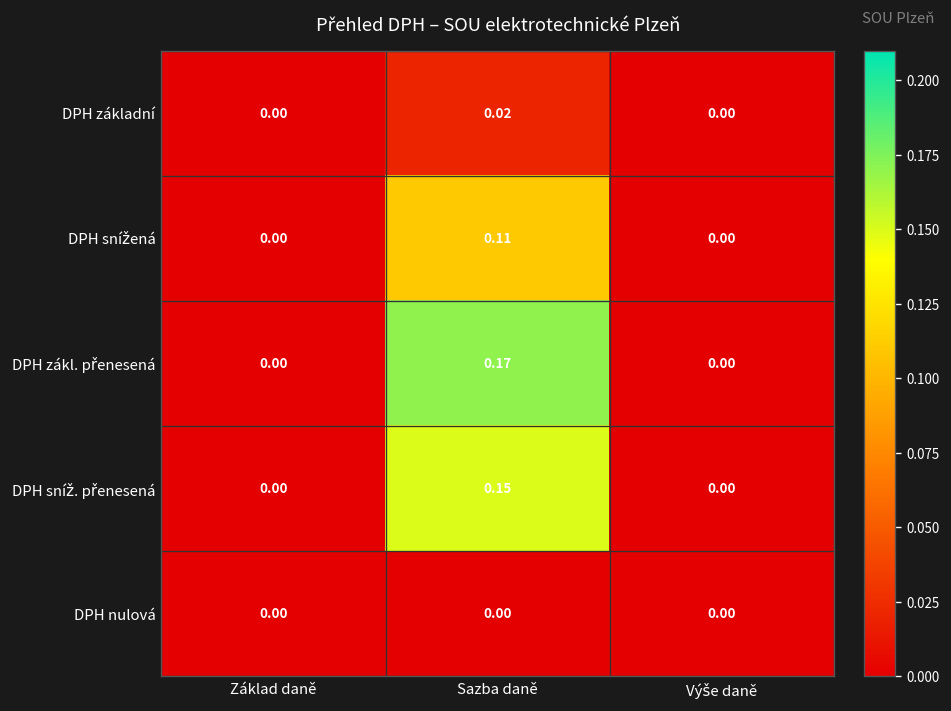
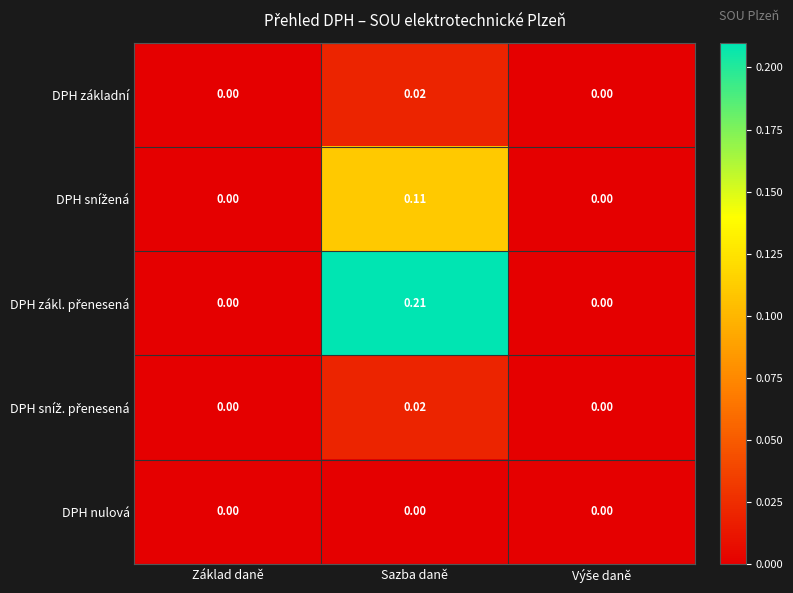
DPH zákl. přenesená, Sazba daně: 0.17 -> 0.21
DPH sníž. přenesená, Sazba daně: 0.15 -> 0.02
